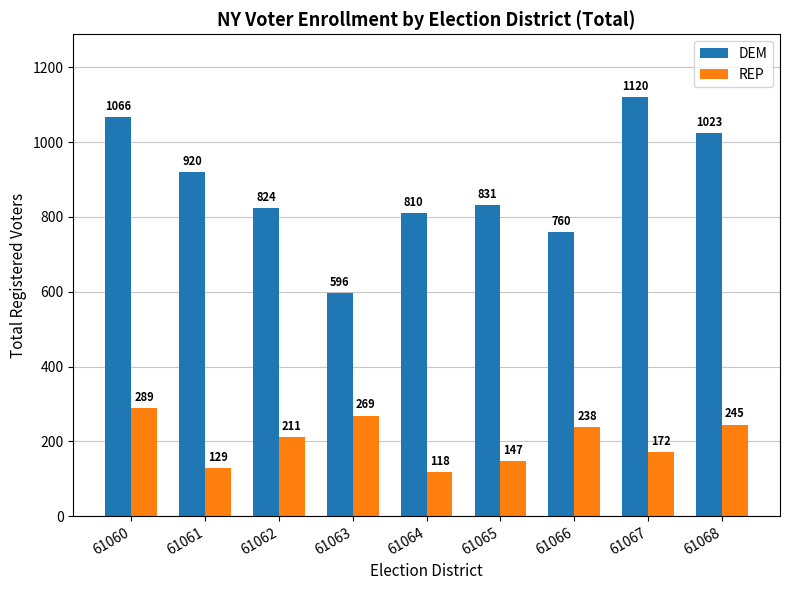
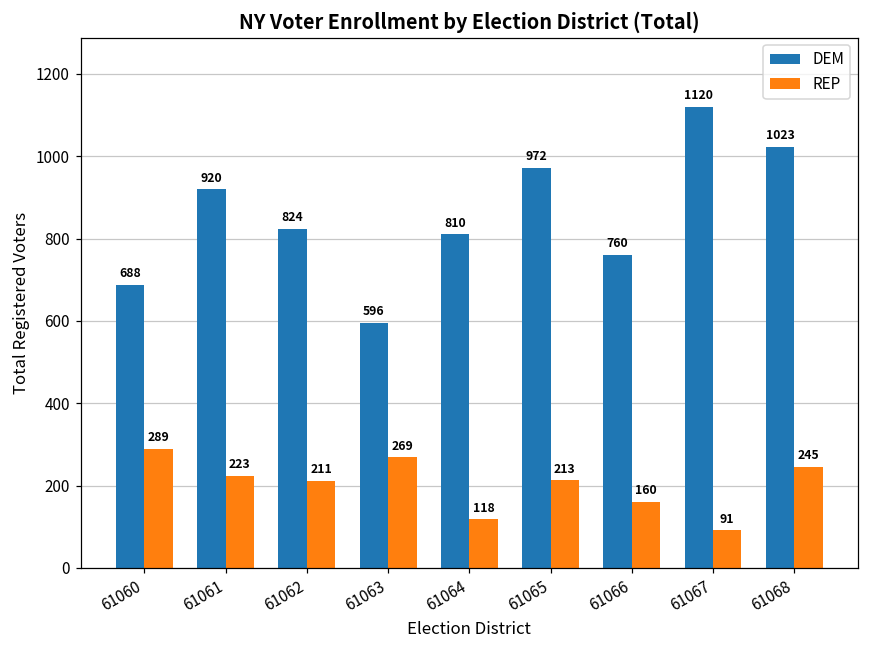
DEM, 61060: 1066 -> 688
REP, 61061: 129 -> 223
DEM, 61065: 831 -> 972
REP, 61065: 147 -> 213
REP, 61066: 238 -> 160
REP, 61067: 172 -> 91
